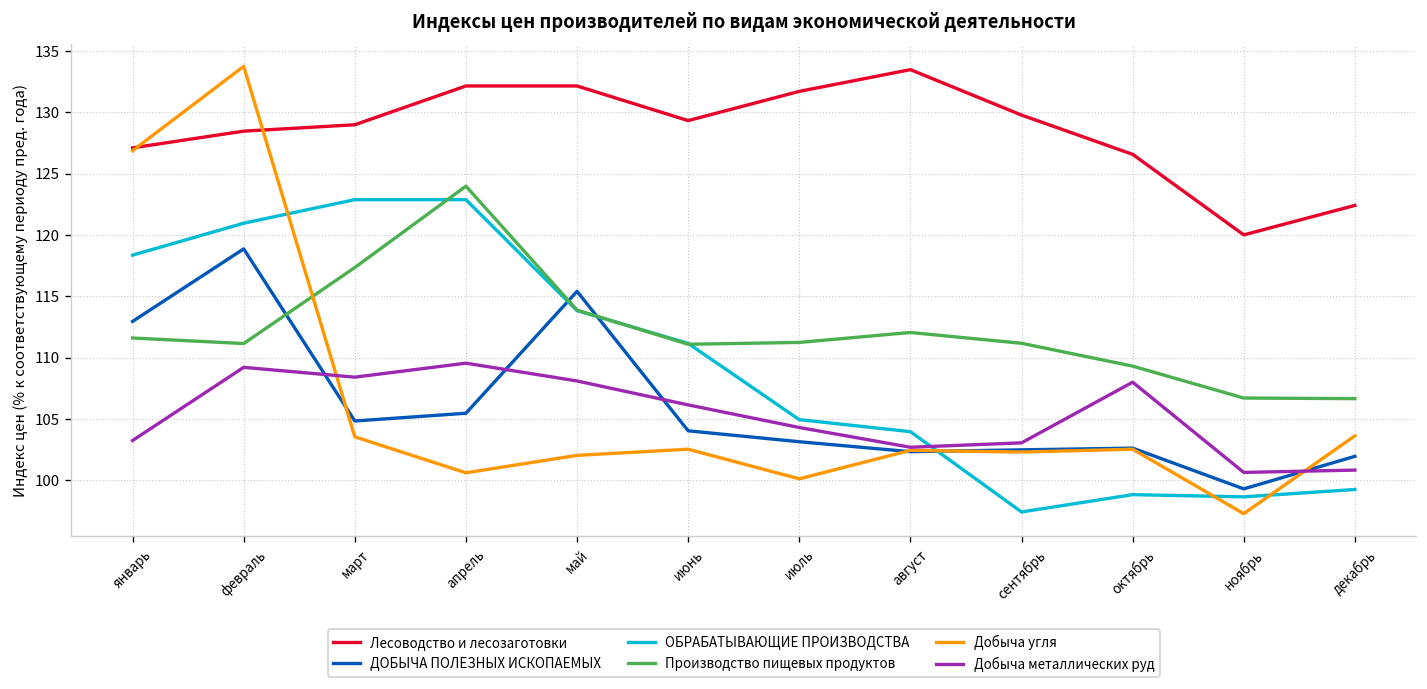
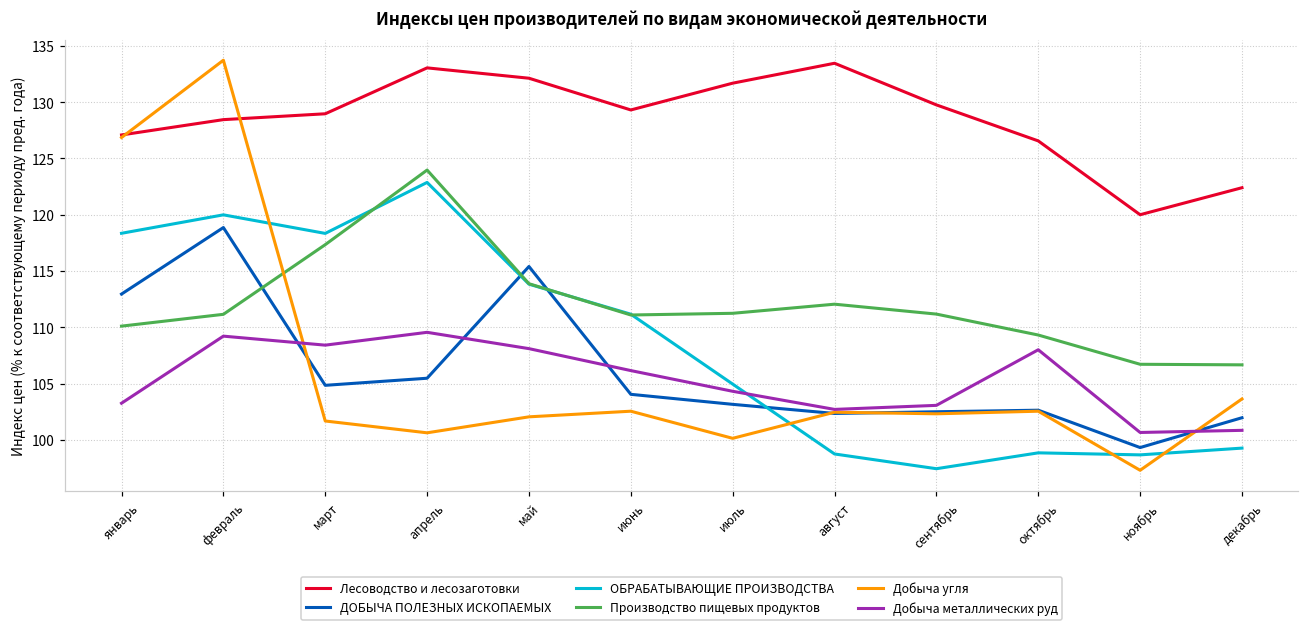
Производство пищевых продуктов, январь: 111.6 -> 110.1
ОБРАБАТЫВАЮЩИЕ ПРОИЗВОДСТВА, февраль: 121.0 -> 120.0
ОБРАБАТЫВАЮЩИЕ ПРОИЗВОДСТВА, март: 122.9 -> 118.3
Добыча угля, март: 103.6 -> 101.7
Лесоводство и лесозаготовки, апрель: 132.1 -> 133.1
ОБРАБАТЫВАЮЩИЕ ПРОИЗВОДСТВА, август: 104.0 -> 98.7
